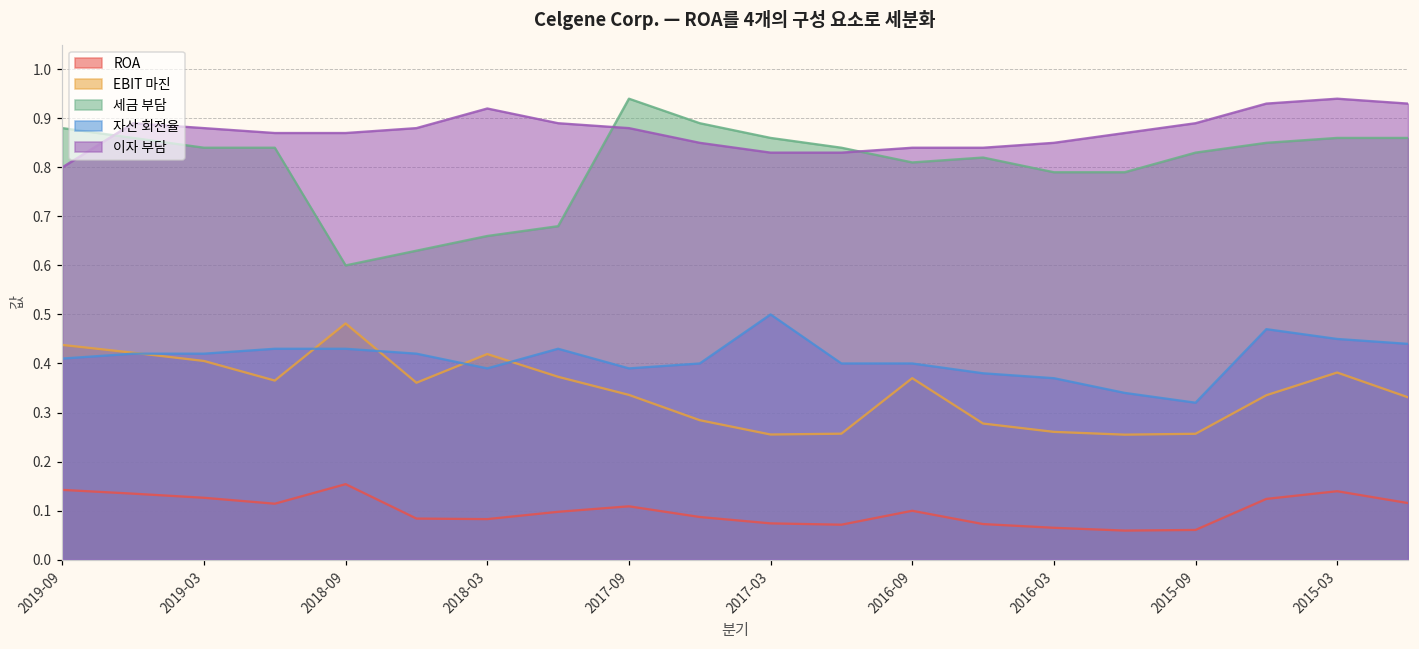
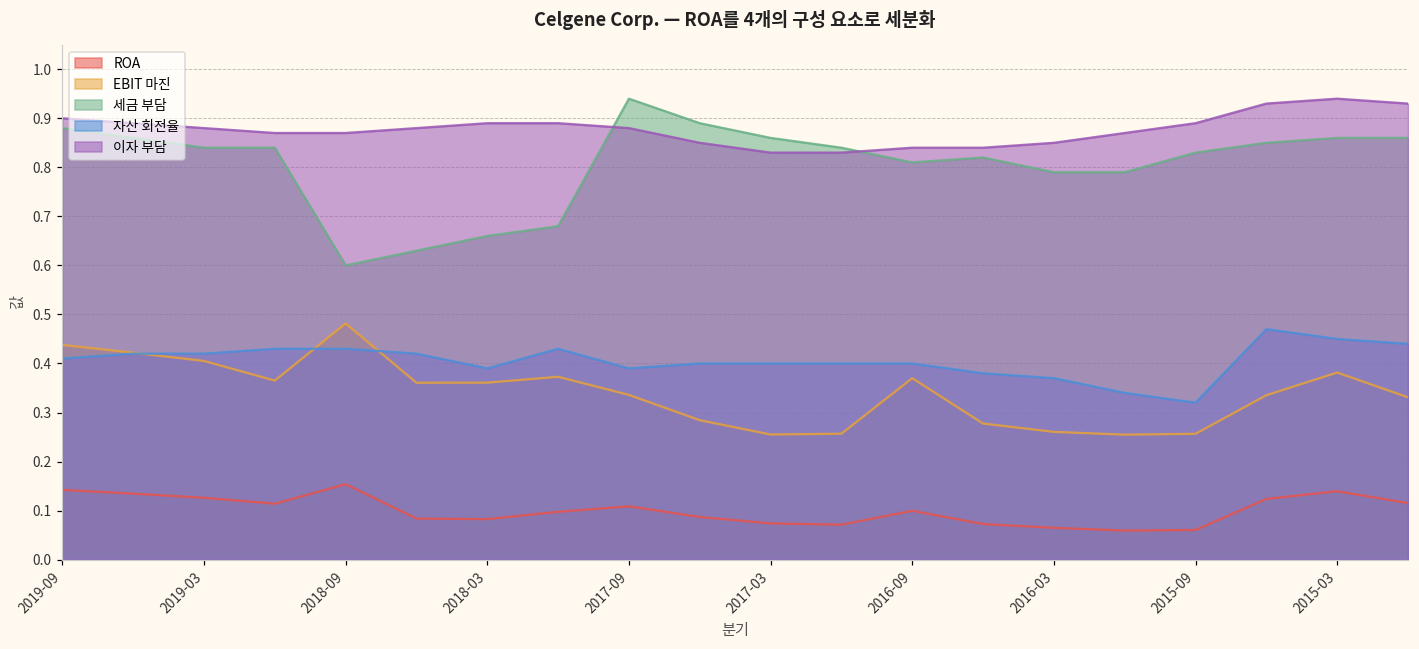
이자 부담, 2019-09: 0.8 -> 0.9
EBIT 마진, 2018-03: 0.42 -> 0.36
이자 부담, 2018-03: 0.92 -> 0.89
자산 회전율, 2017-03: 0.5 -> 0.4
